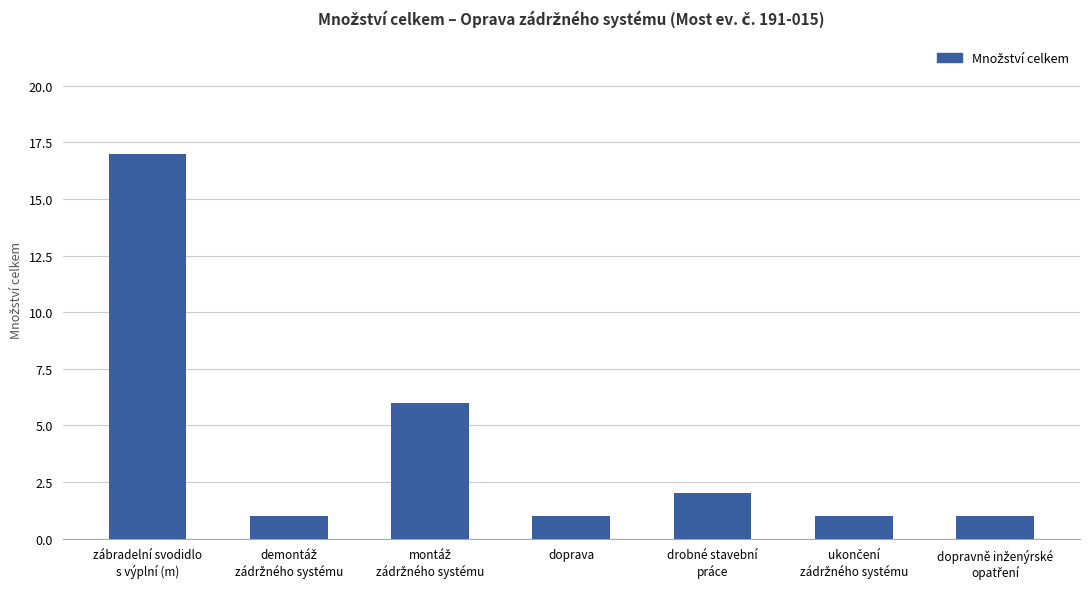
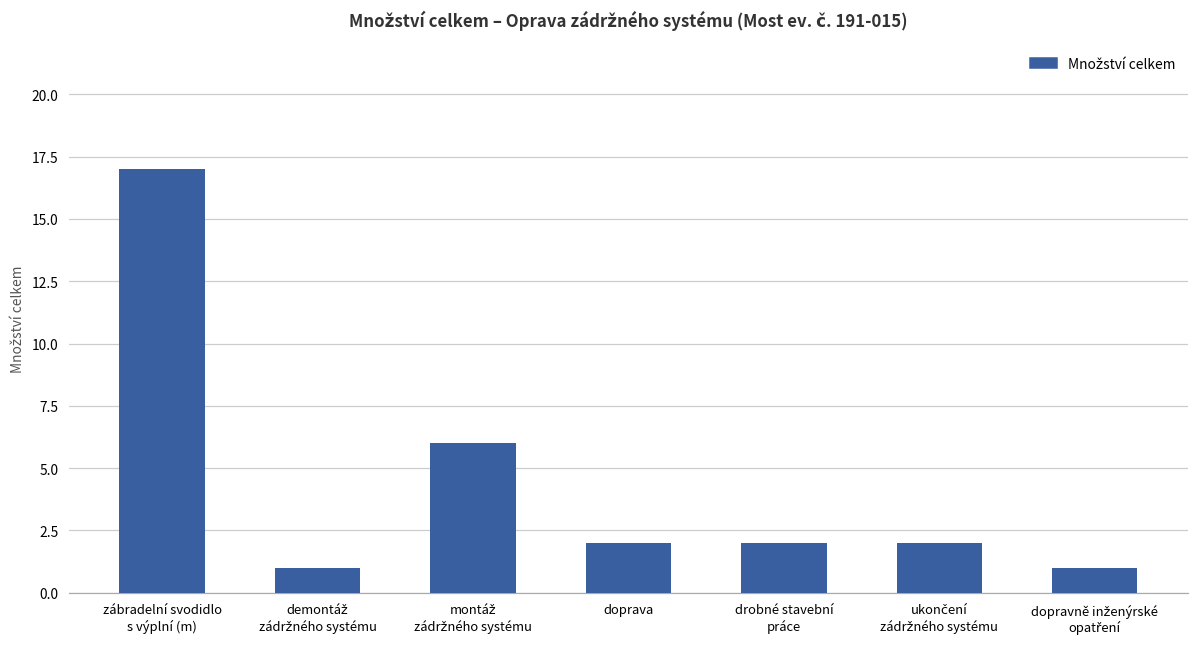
doprava: 1 -> 2
ukončení zádržného systému: 1 -> 2
